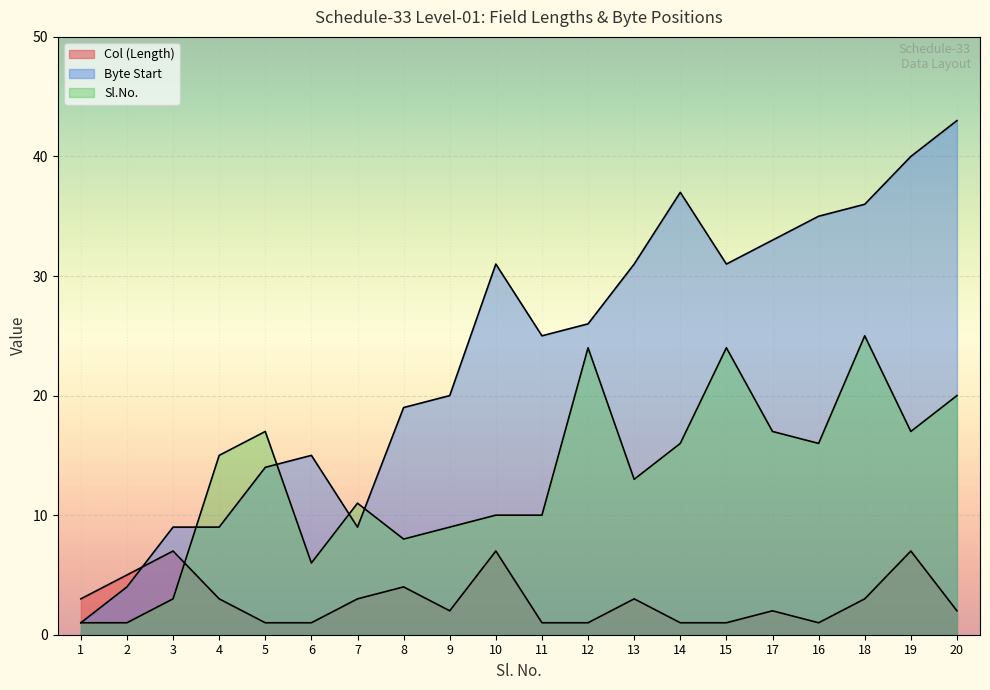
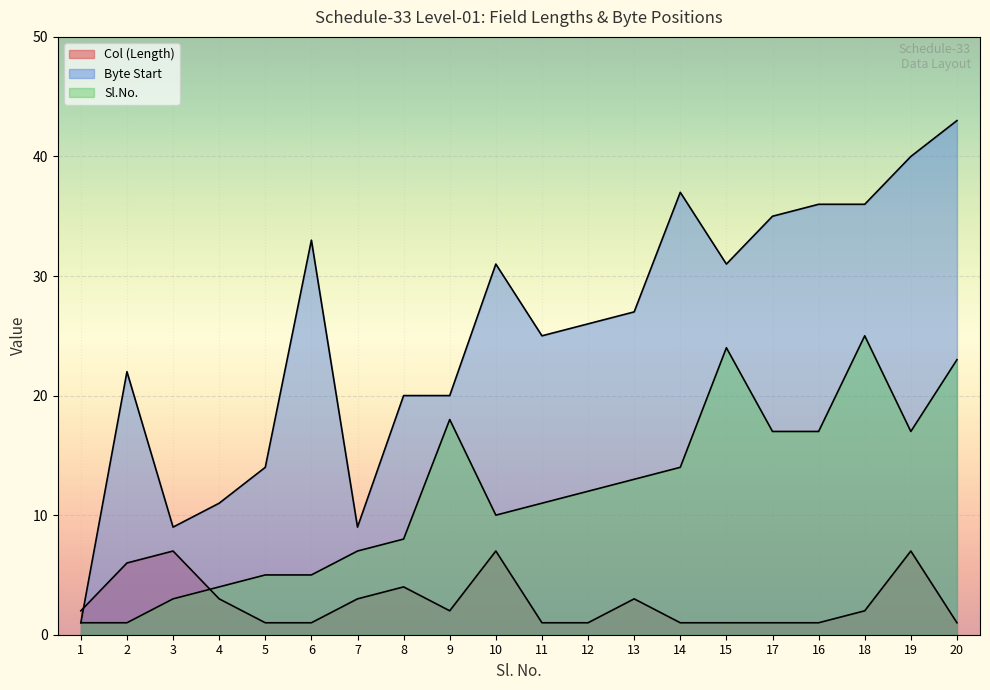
Col (Length), 1: 3 -> 2
Col (Length), 2: 5 -> 6
Byte Start, 2: 4 -> 22
Byte Start, 4: 9 -> 11
Sl.No., 4: 15 -> 4
Sl.No., 5: 17 -> 5
Byte Start, 6: 15 -> 33
Sl.No., 6: 6 -> 5
Sl.No., 7: 11 -> 7
Byte Start, 8: 19 -> 20
Sl.No., 9: 9 -> 18
Sl.No., 11: 10 -> 11
Sl.No., 12: 24 -> 12
Byte Start, 13: 31 -> 27
Sl.No., 14: 16 -> 14
Col (Length), 17: 2 -> 1
Byte Start, 17: 33 -> 35
Byte Start, 16: 35 -> 36
Sl.No., 16: 16 -> 17
Col (Length), 18: 3 -> 2
Col (Length), 20: 2 -> 1
Sl.No., 20: 20 -> 23
